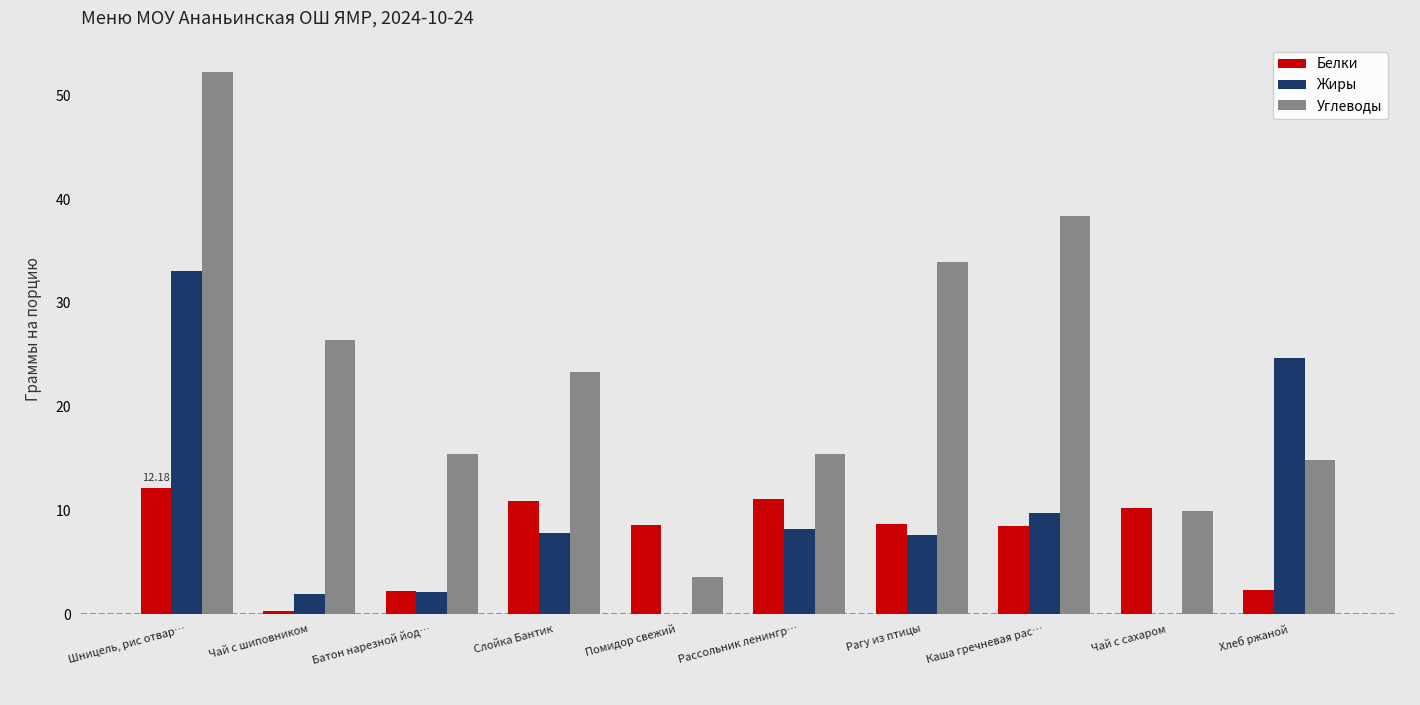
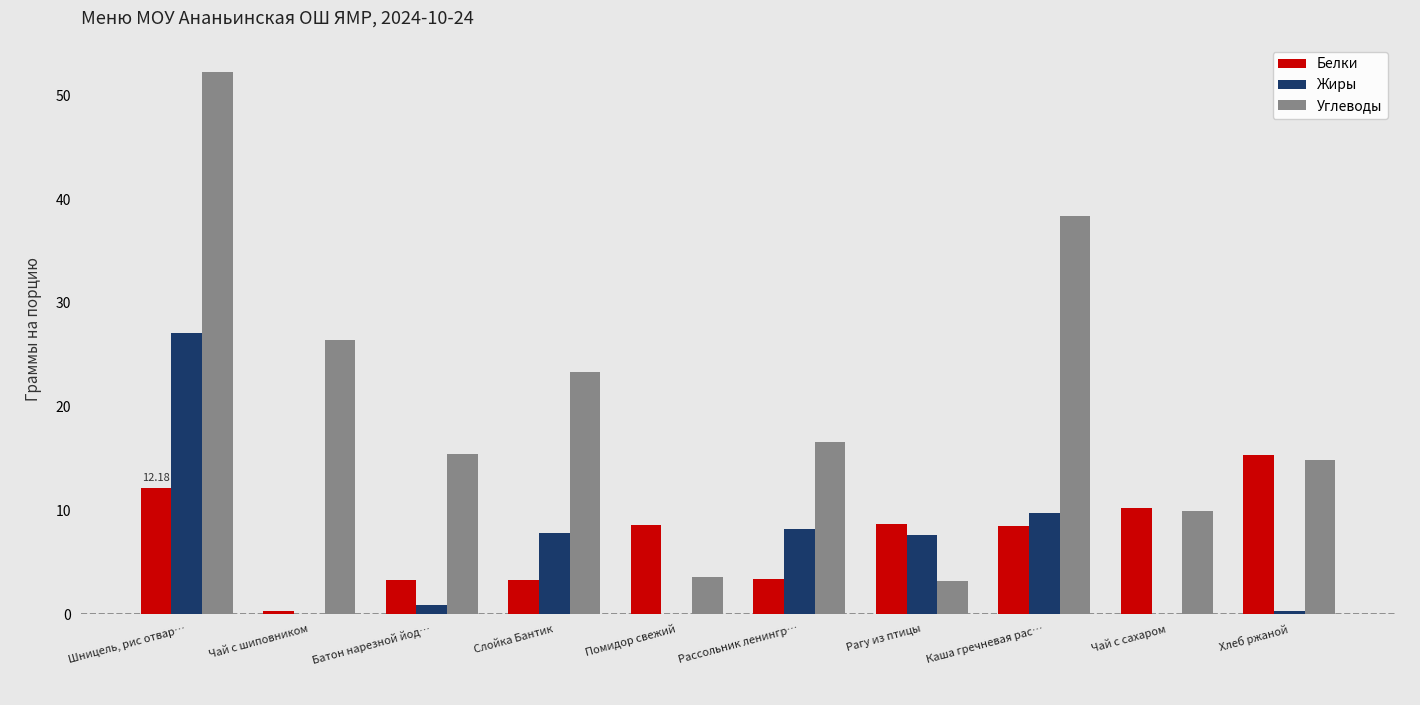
Жиры, Шницель, рис отвар…: 33.1 -> 27.1
Жиры, Чай с шиповником: 1.9 -> 0.0
Белки, Батон нарезной йод…: 2.3 -> 3.3
Жиры, Батон нарезной йод…: 2.1 -> 0.9
Белки, Слойка Бантик: 10.9 -> 3.3
Белки, Рассольник ленингр…: 11.1 -> 3.3
Углеводы, Рассольник ленингр…: 15.5 -> 16.6
Углеводы, Рагу из птицы: 33.9 -> 3.2
Белки, Хлеб ржаной: 2.3 -> 15.3
Жиры, Хлеб ржаной: 24.7 -> 0.3
